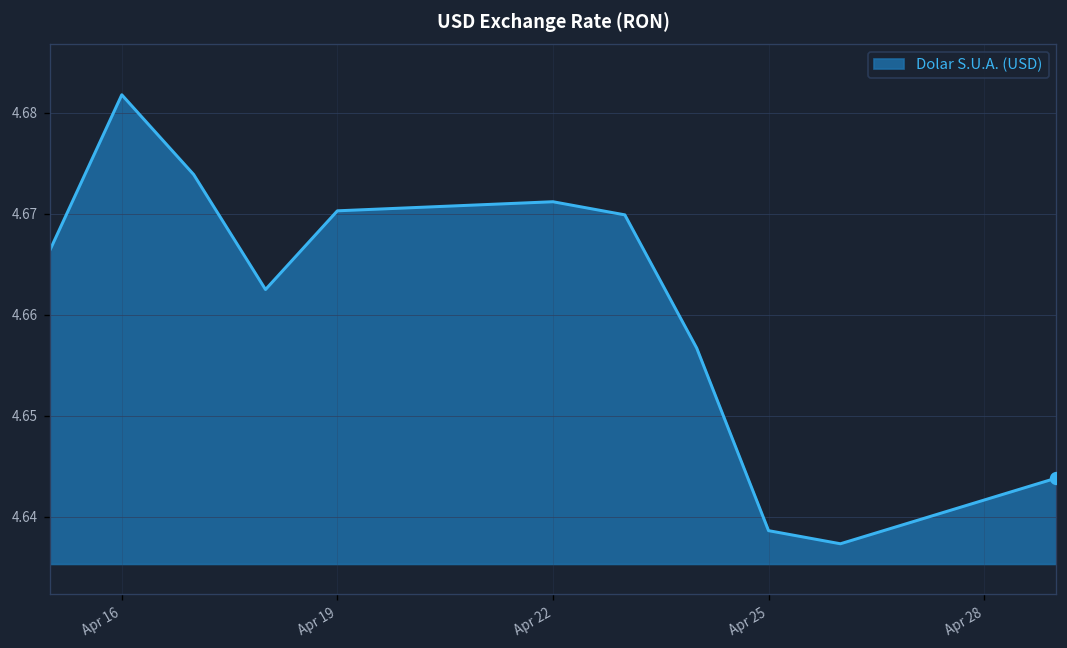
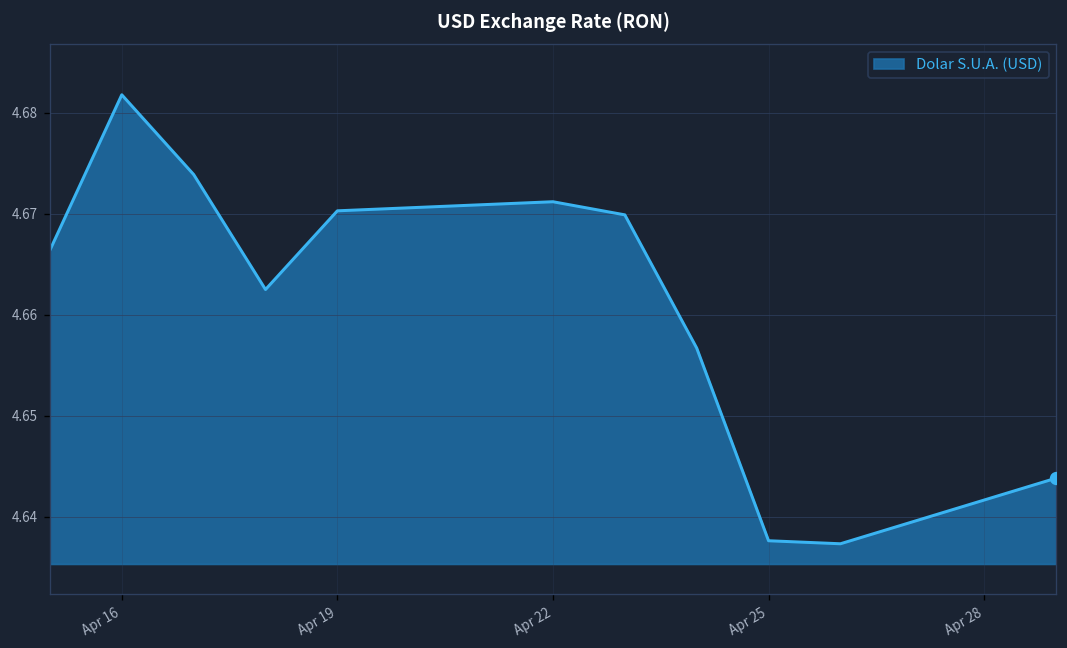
Dolar S.U.A. (USD), Apr 25: 4.639 -> 4.638
